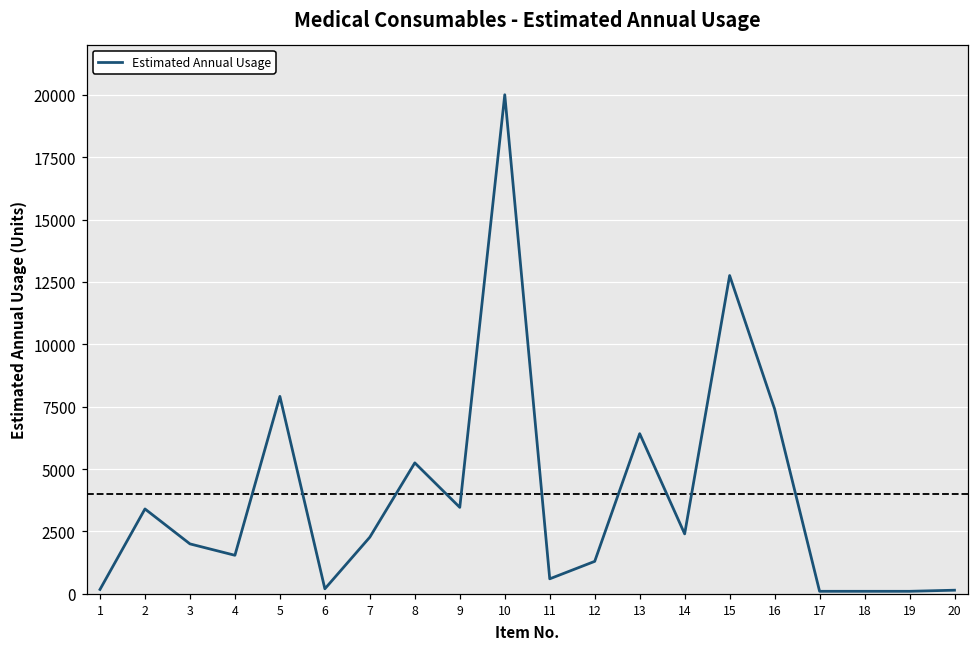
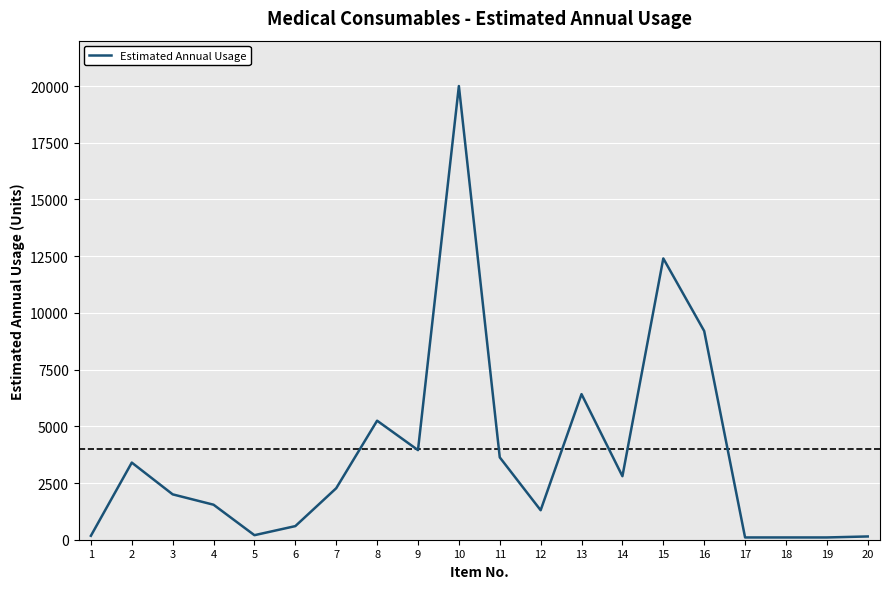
5: 7900 -> 200
6: 200 -> 600
9: 3500 -> 4000
11: 600 -> 3600
14: 2400 -> 2800
15: 12800 -> 12400
16: 7400 -> 9200
